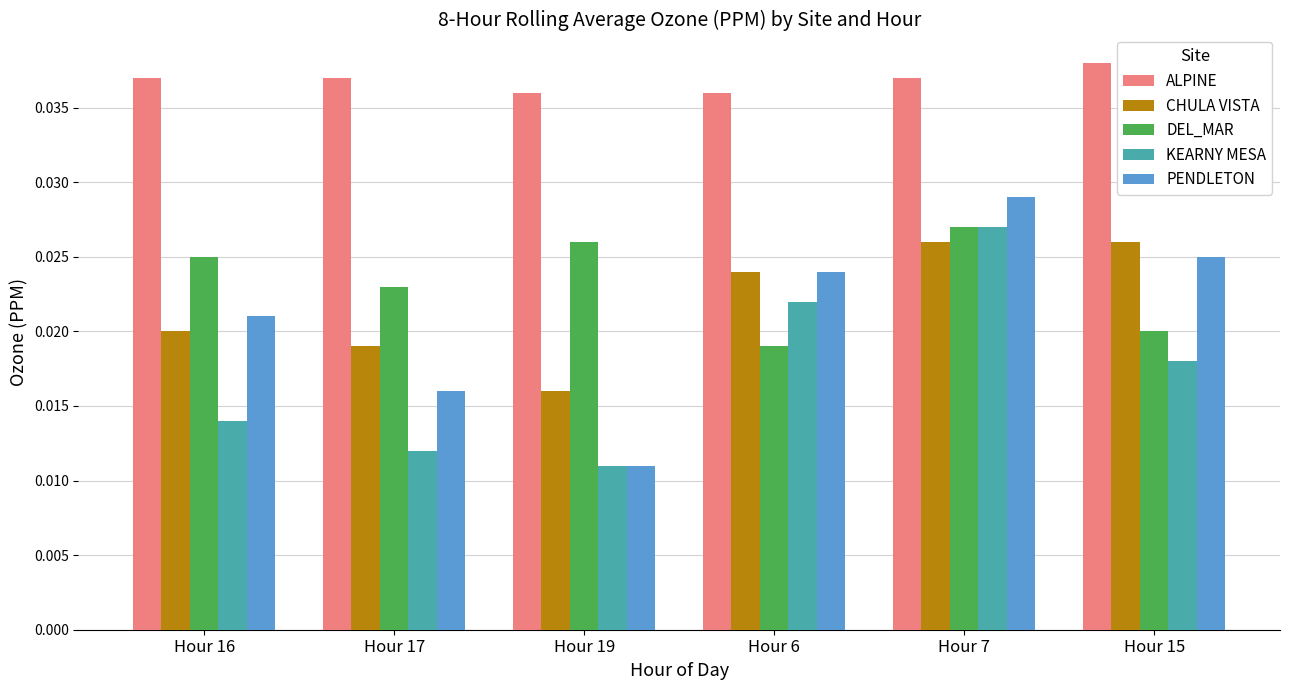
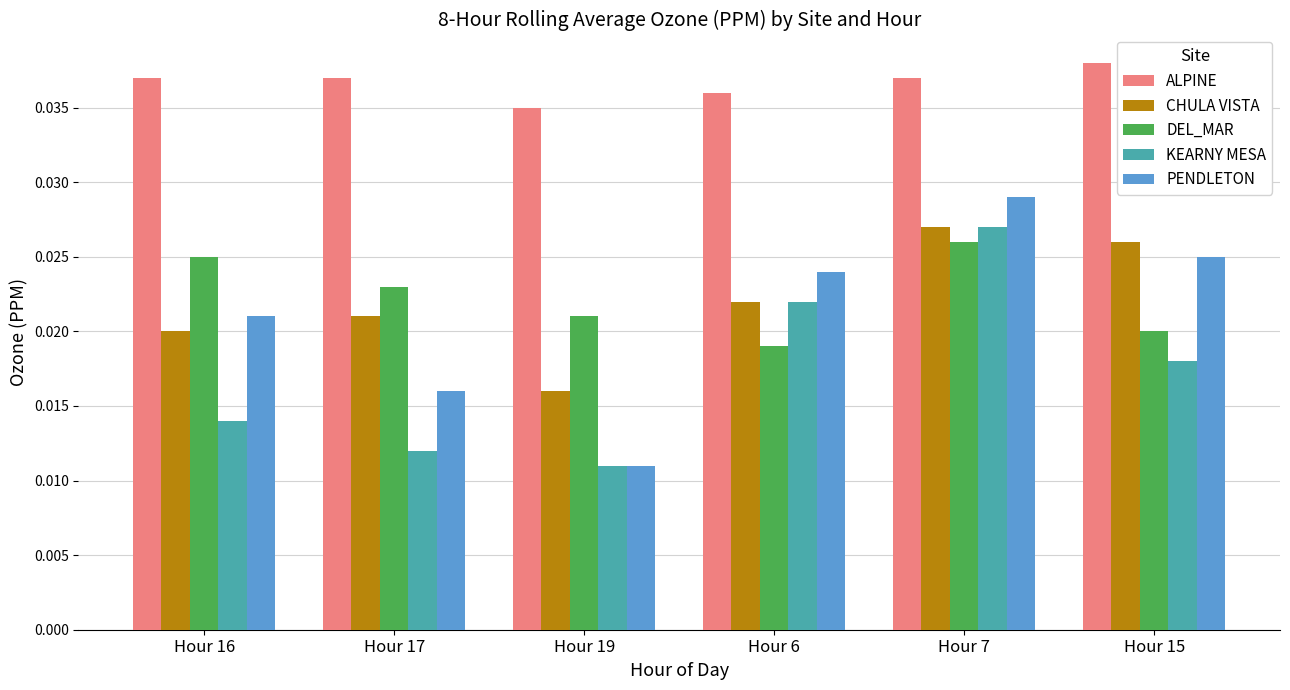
CHULA VISTA, Hour 17: 0.019 -> 0.021
ALPINE, Hour 19: 0.036 -> 0.035
DEL_MAR, Hour 19: 0.026 -> 0.021
CHULA VISTA, Hour 6: 0.024 -> 0.022
CHULA VISTA, Hour 7: 0.026 -> 0.027
DEL_MAR, Hour 7: 0.027 -> 0.026
